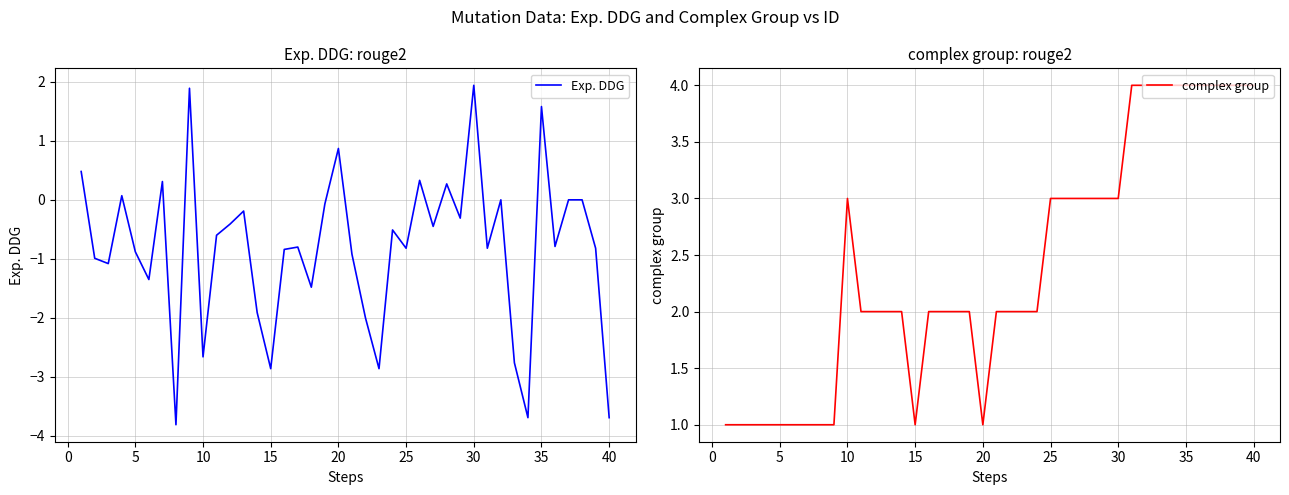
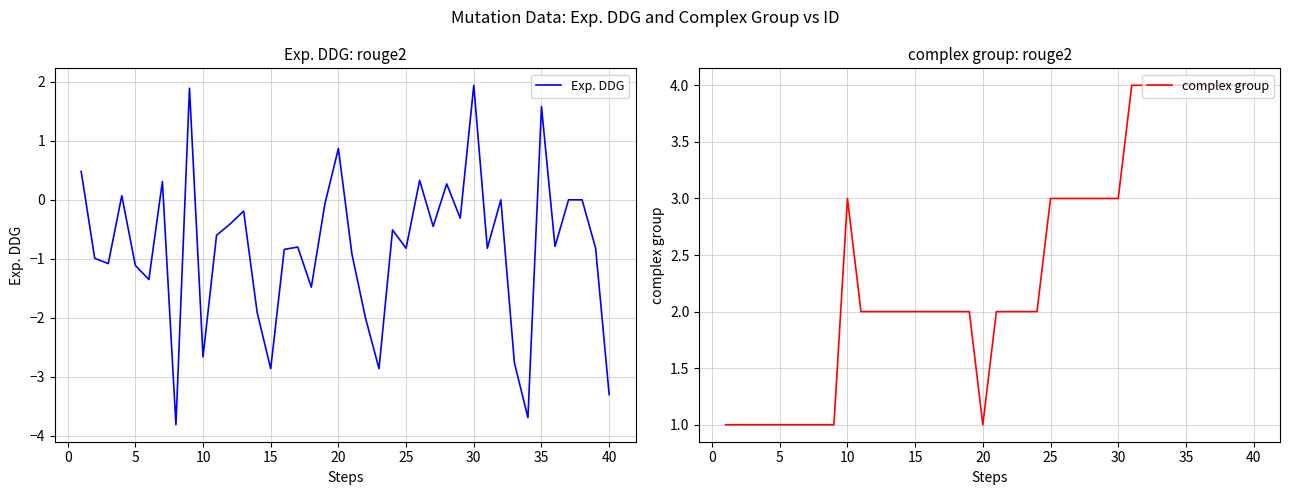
Exp. DDG: rouge2, 5: -0.9 -> -1.1
Exp. DDG: rouge2, 40: -3.7 -> -3.3
complex group: rouge2, 15: 1 -> 2
